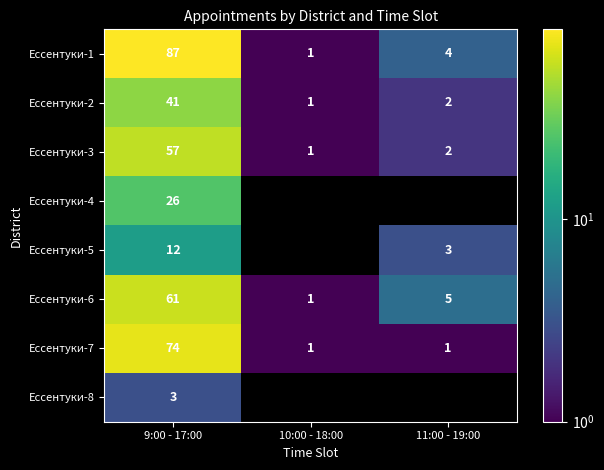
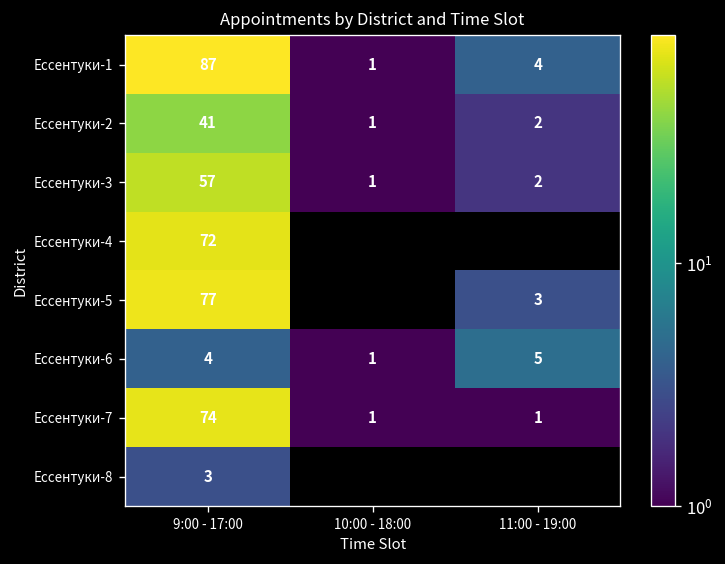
Ессентуки-4, 9:00 - 17:00: 26 -> 72
Ессентуки-5, 9:00 - 17:00: 12 -> 77
Ессентуки-6, 9:00 - 17:00: 61 -> 4
